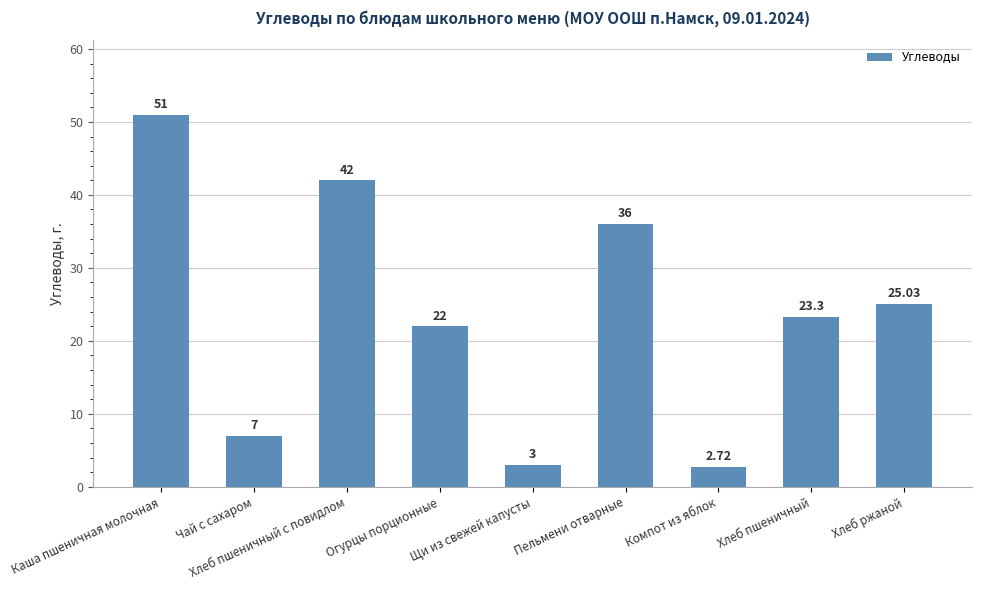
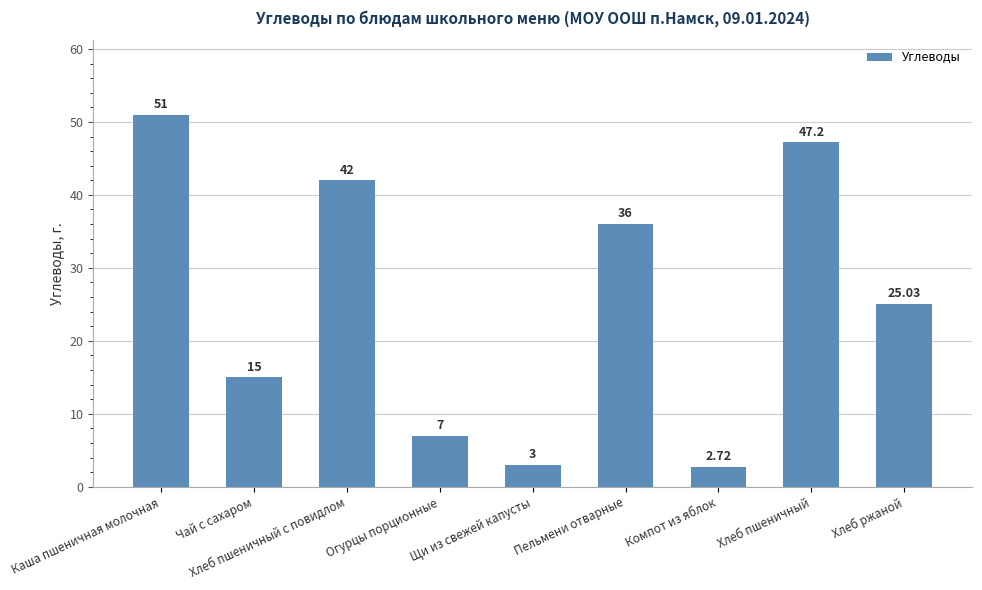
Чай с сахаром: 7 -> 15
Огурцы порционные: 22 -> 7
Хлеб пшеничный: 23.3 -> 47.2
